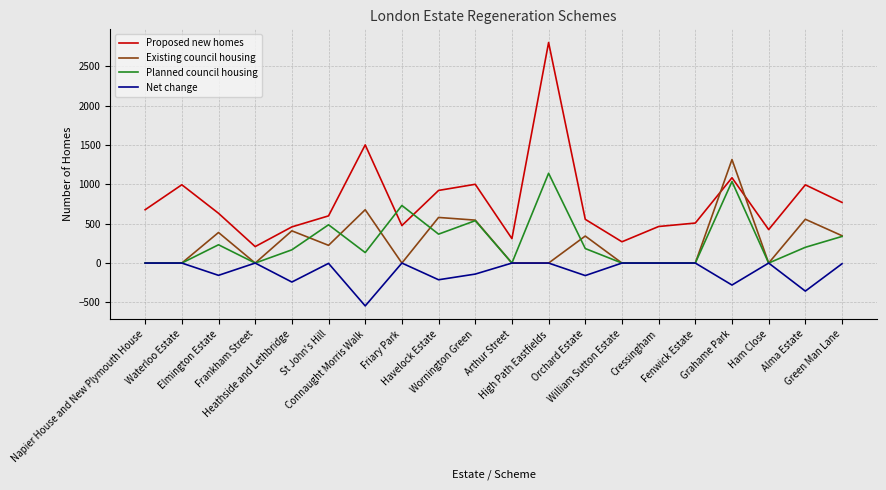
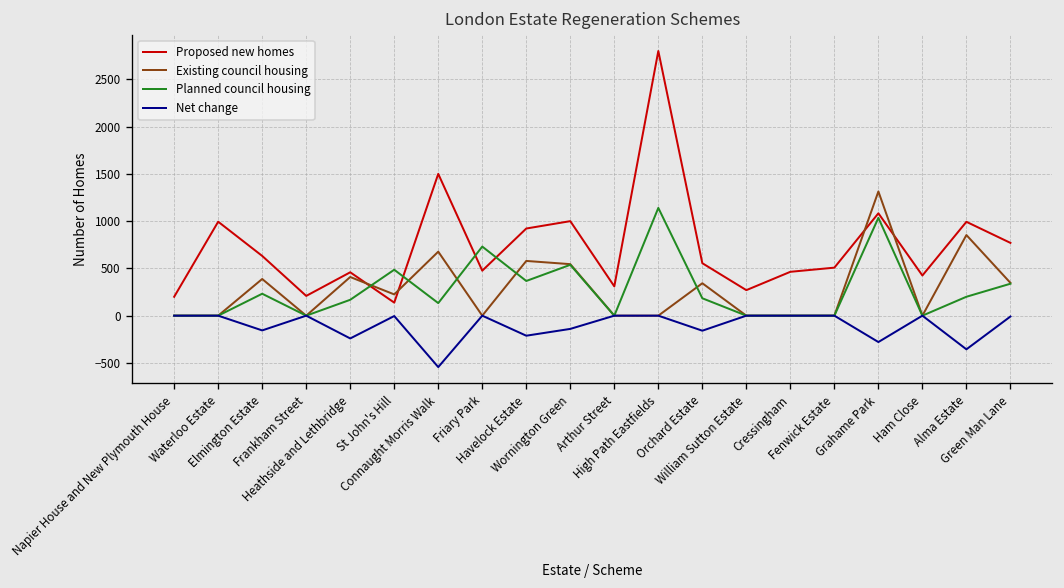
Proposed new homes, Napier House and New Plymouth House: 700 -> 200
Proposed new homes, St John's Hill: 600 -> 100
Existing council housing, Alma Estate: 600 -> 900
